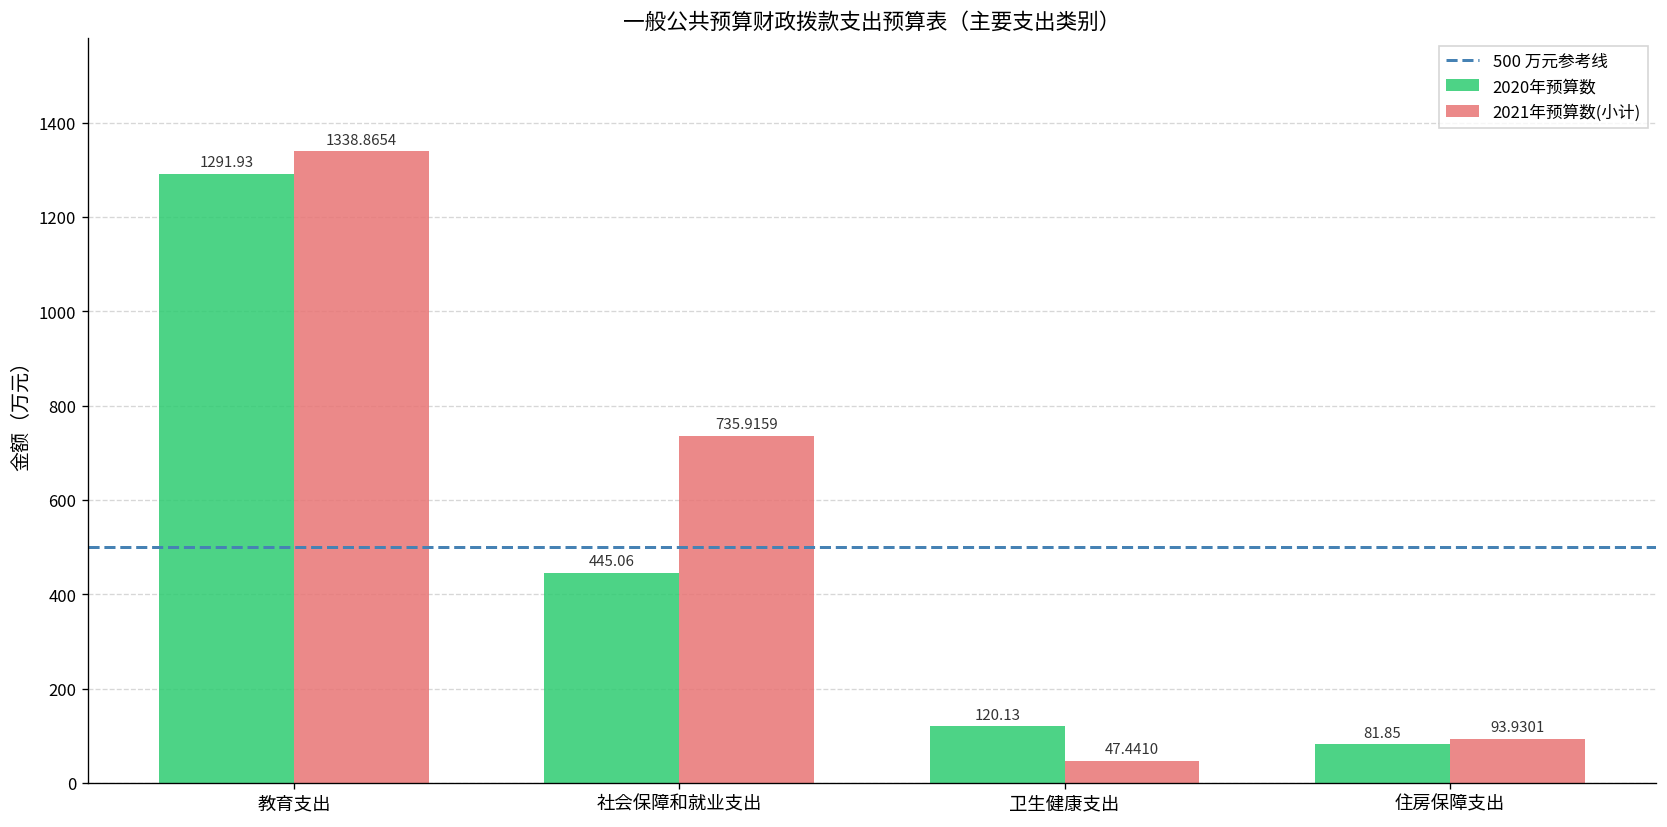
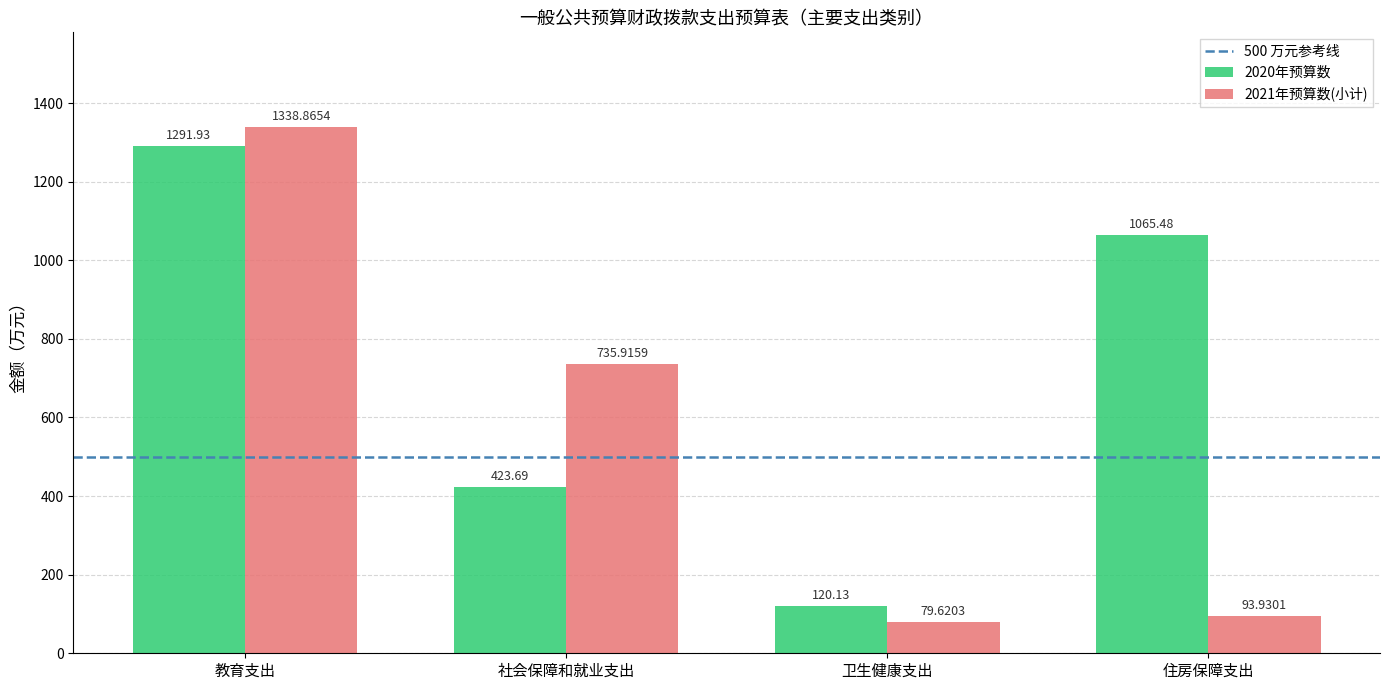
2020年预算数, 社会保障和就业支出: 445.06 -> 423.69
2021年预算数(小计), 卫生健康支出: 47.4410 -> 79.6203
2020年预算数, 住房保障支出: 81.85 -> 1065.48
